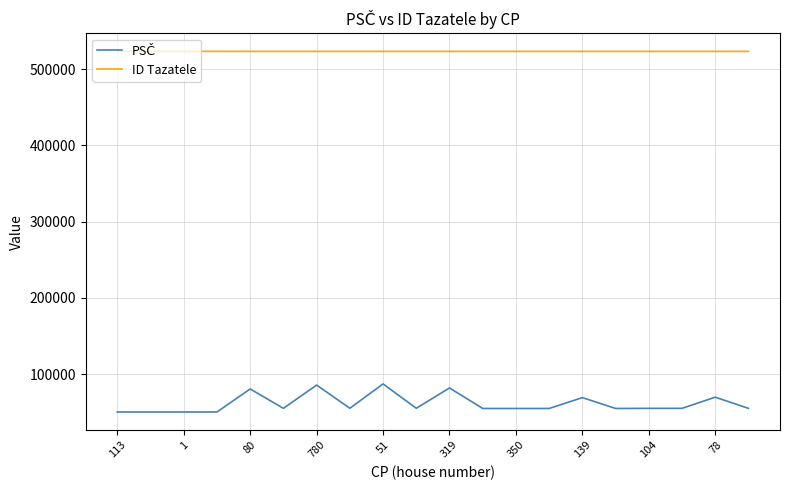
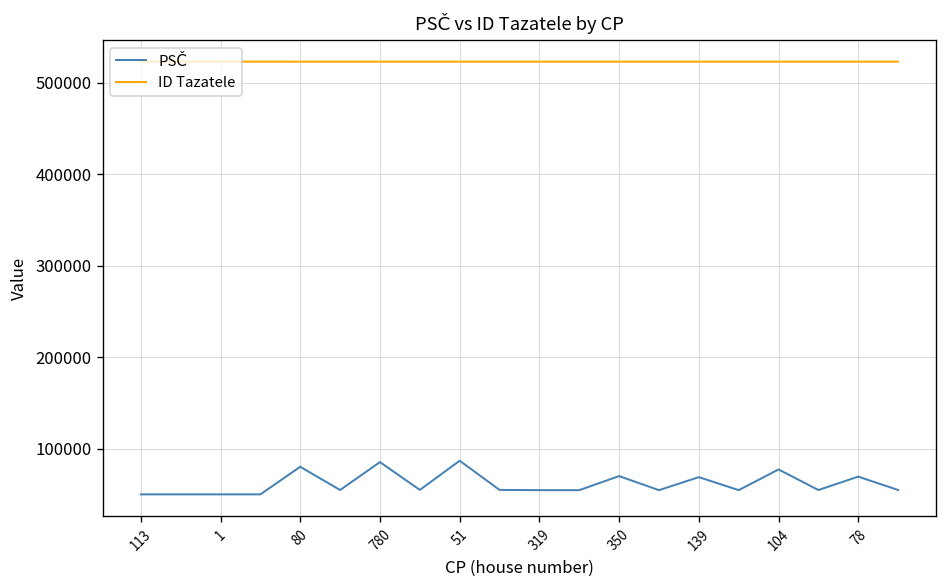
PSČ, 319: 80000 -> 50000
PSČ, 350: 50000 -> 70000
PSČ, 104: 60000 -> 80000
